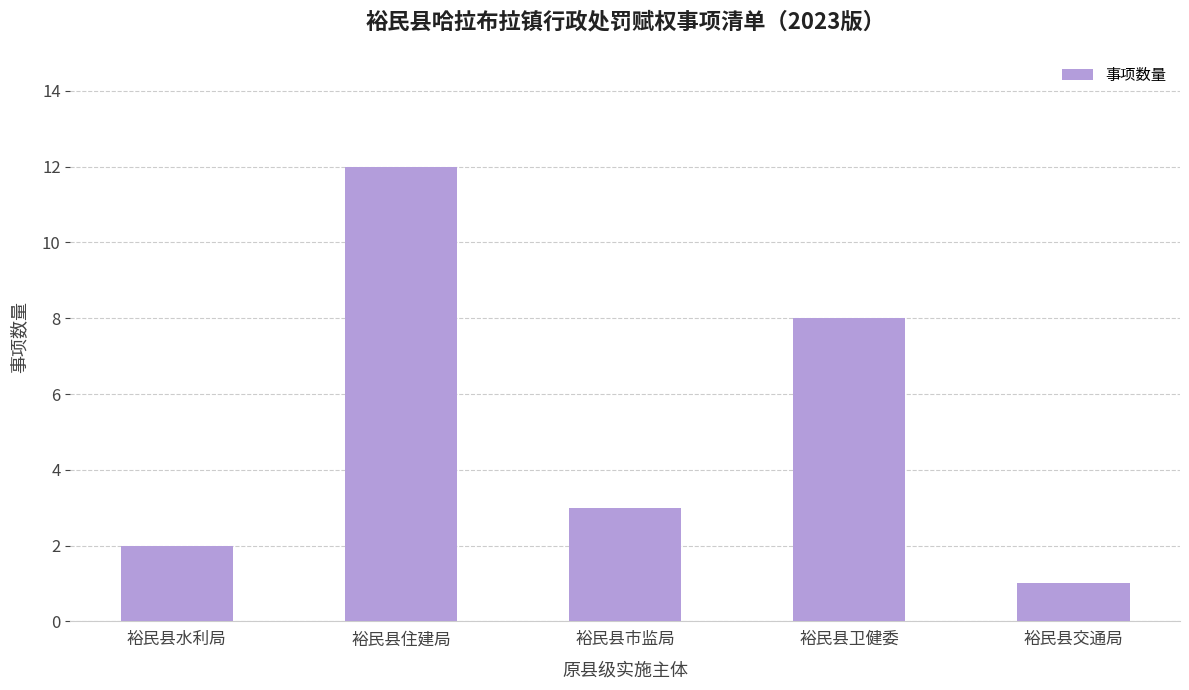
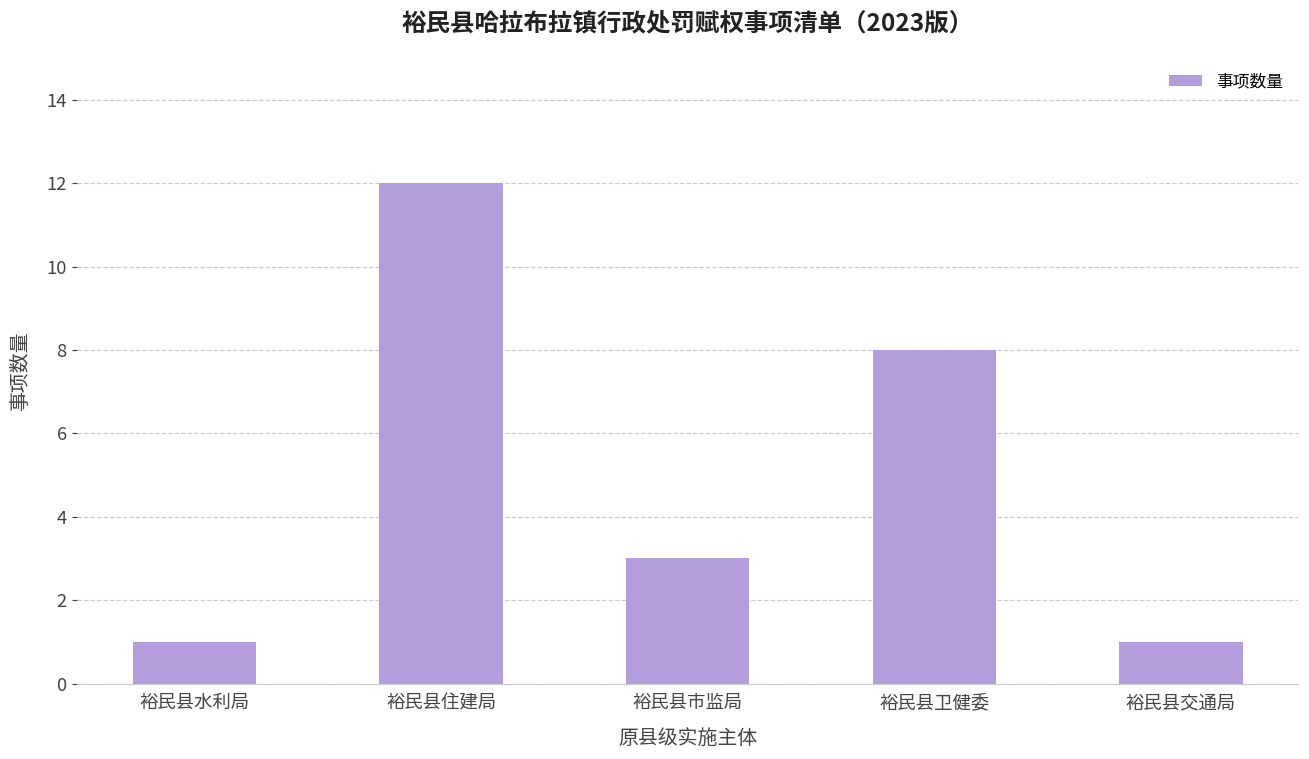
裕民县水利局: 2 -> 1
